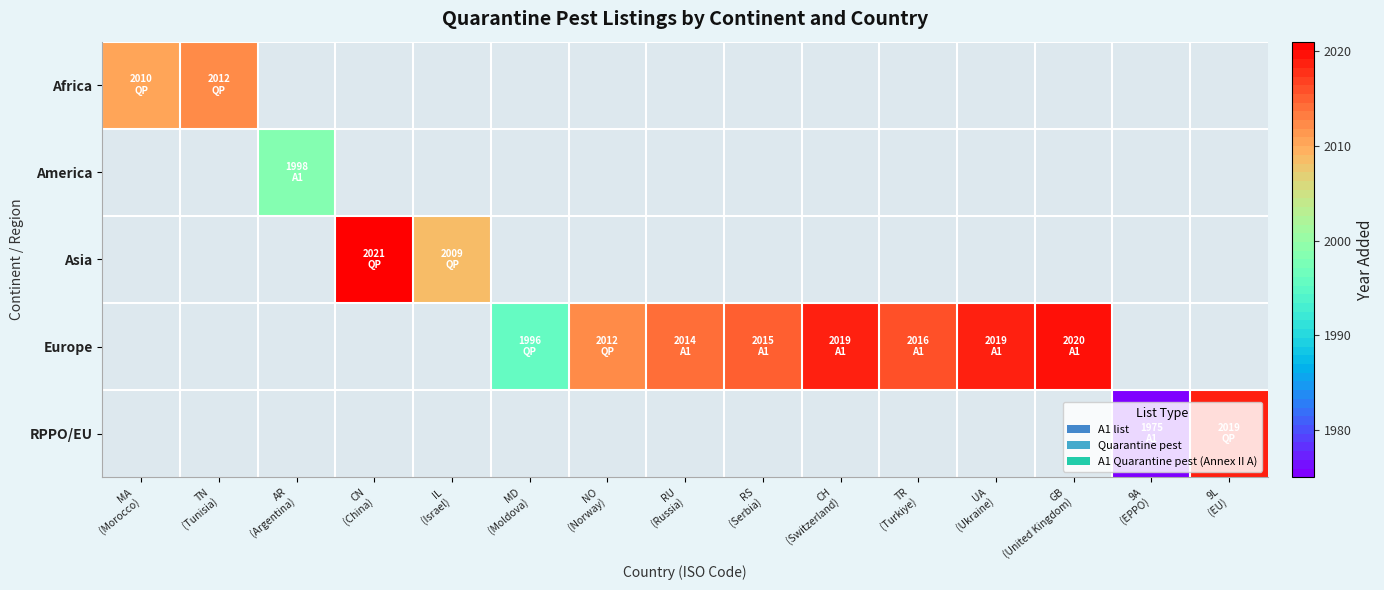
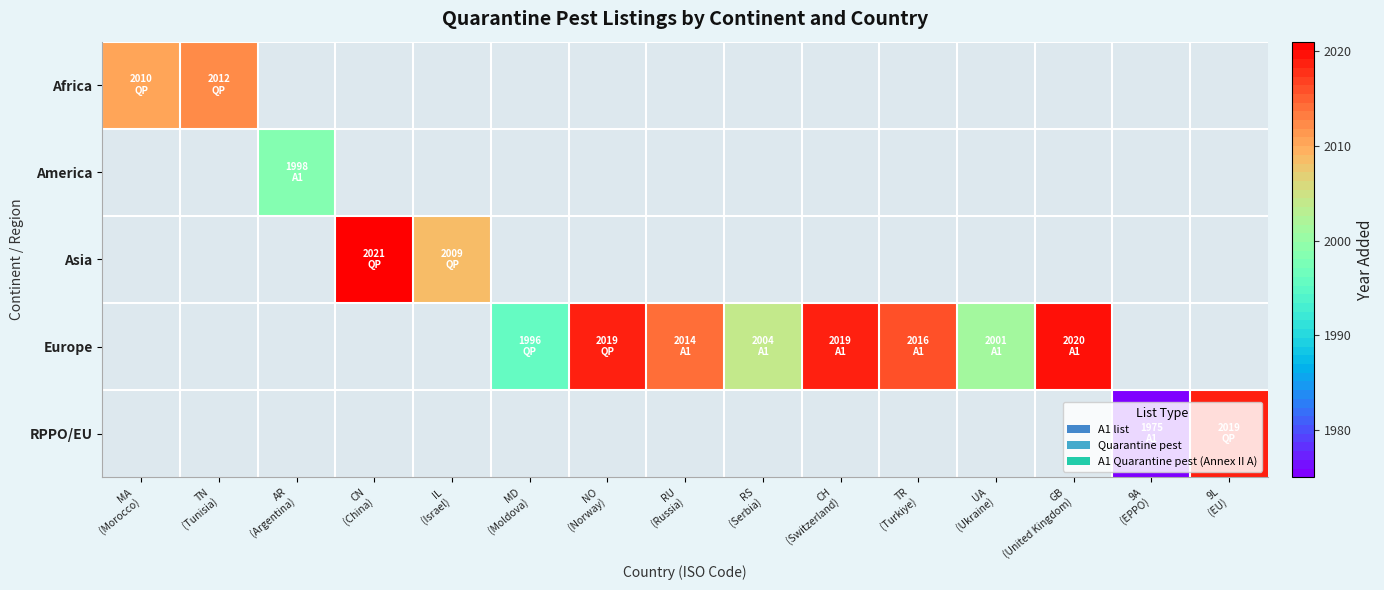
Europe, NO (Norway): 2012 -> 2019
Europe, RS (Serbia): 2015 -> 2004
Europe, UA (Ukraine): 2019 -> 2001
